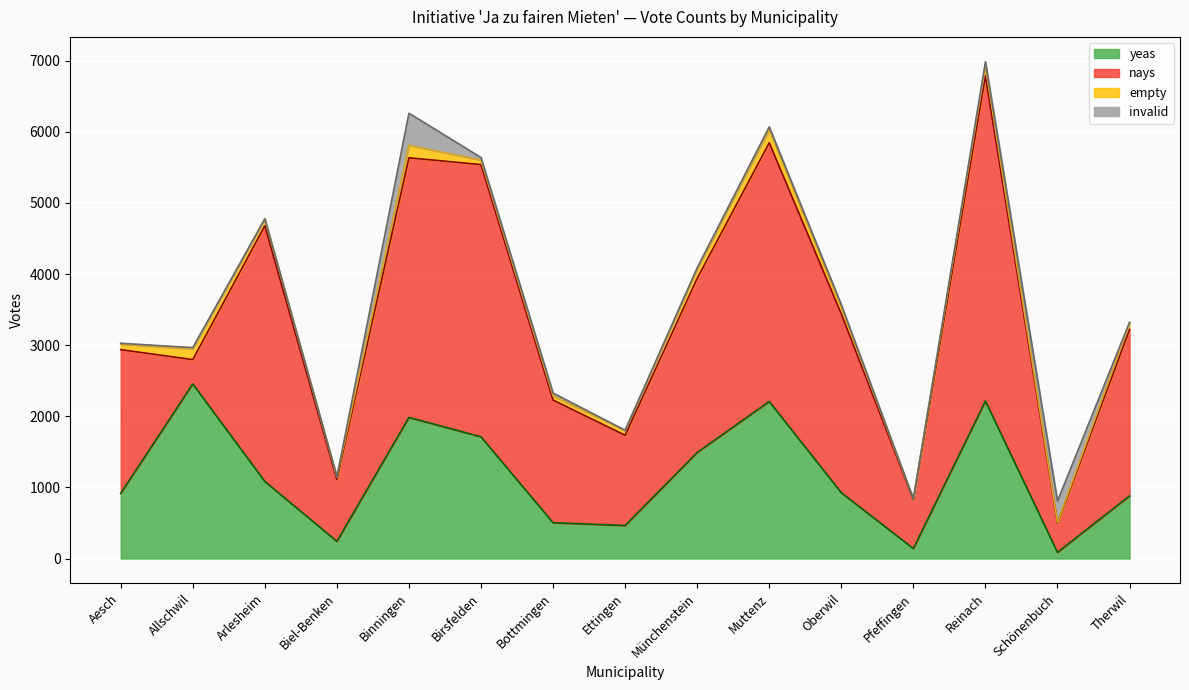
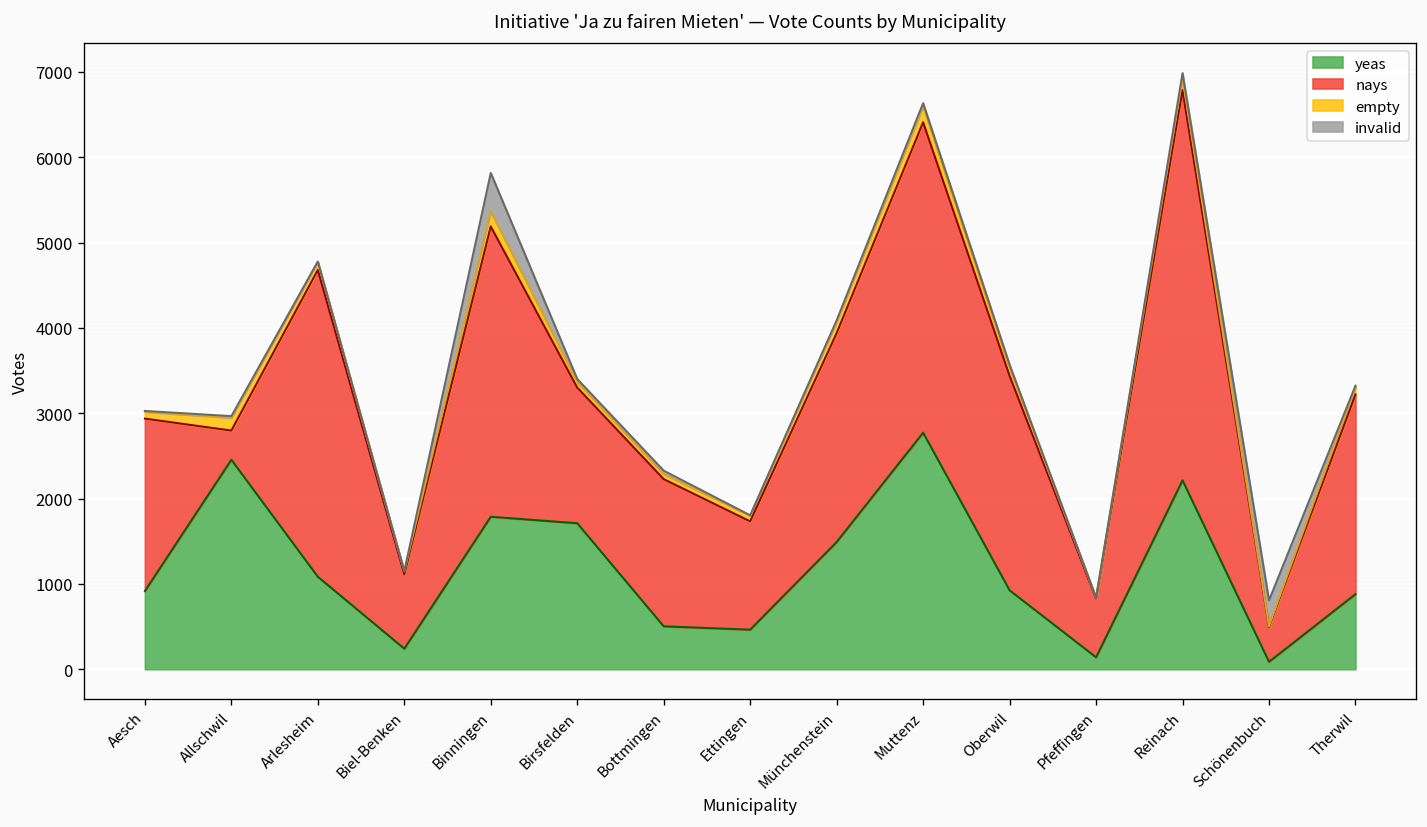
yeas, Binningen: 2000 -> 1800
nays, Binningen: 3700 -> 3400
nays, Birsfelden: 3800 -> 1600
yeas, Muttenz: 2200 -> 2800
